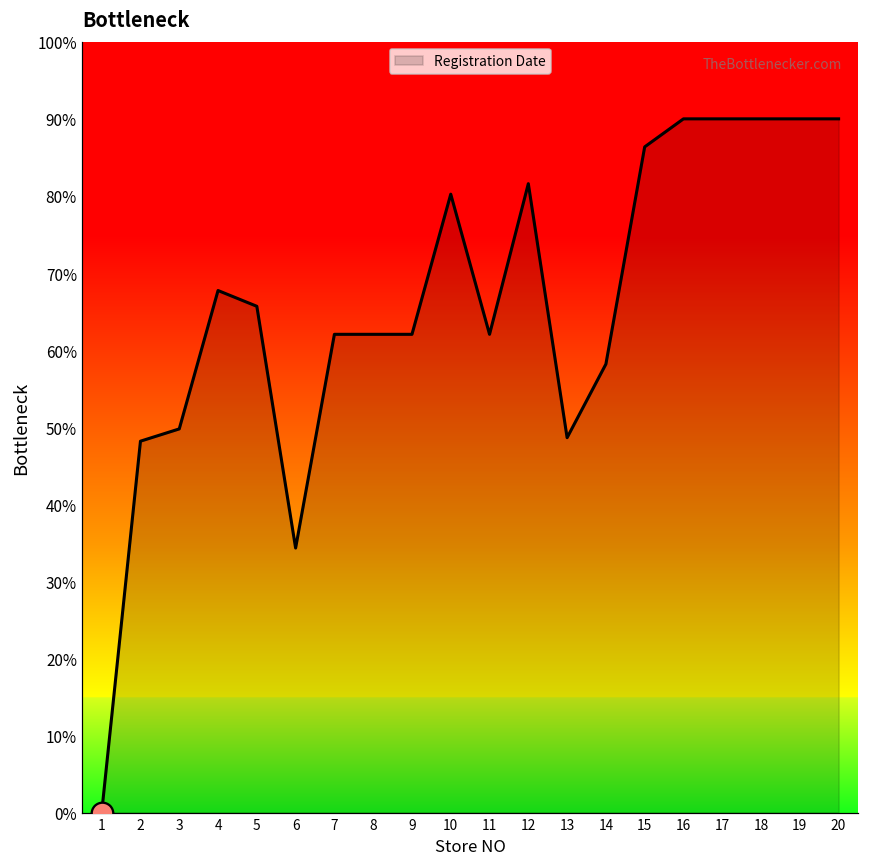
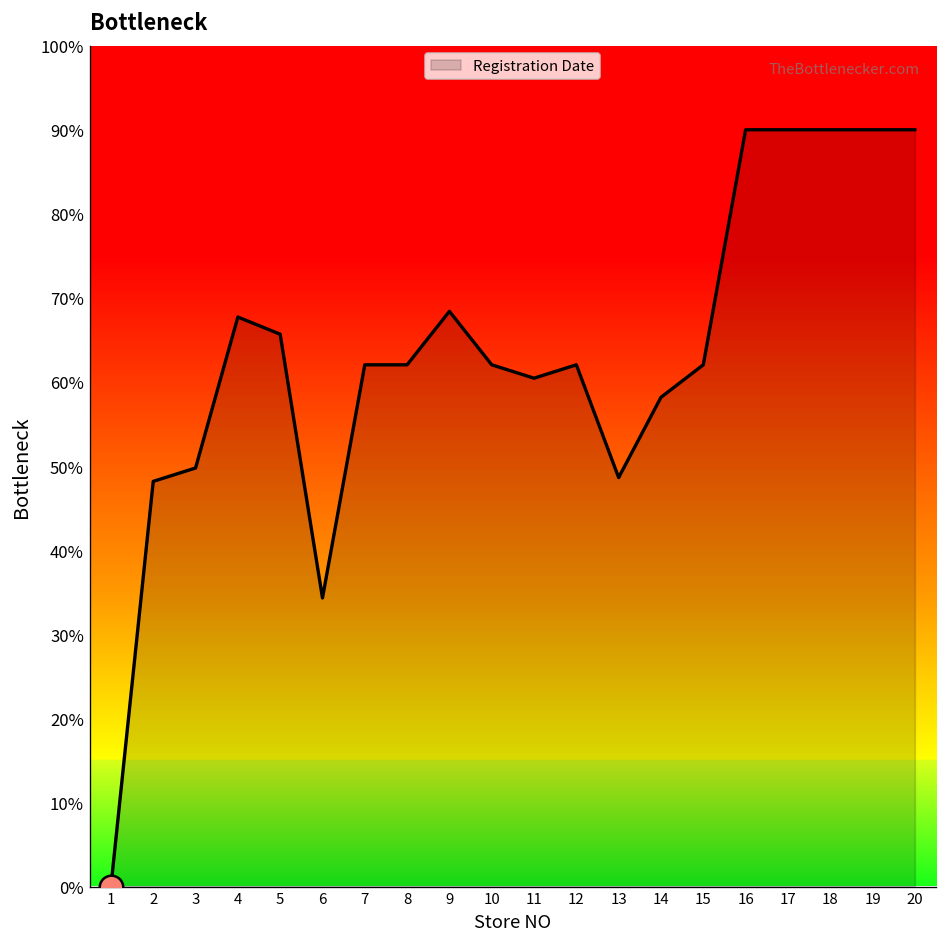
Registration Date, 9: 62% -> 68%
Registration Date, 10: 80% -> 62%
Registration Date, 11: 62% -> 60%
Registration Date, 12: 82% -> 62%
Registration Date, 15: 86% -> 62%
